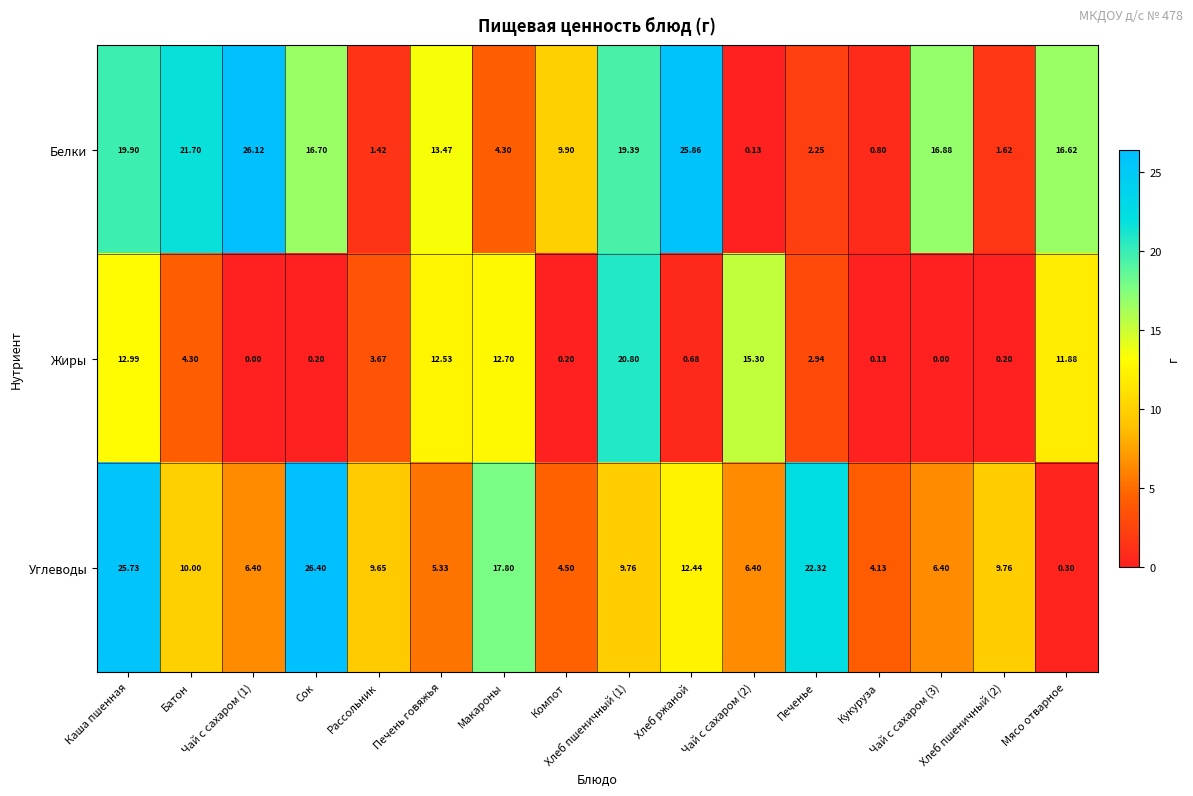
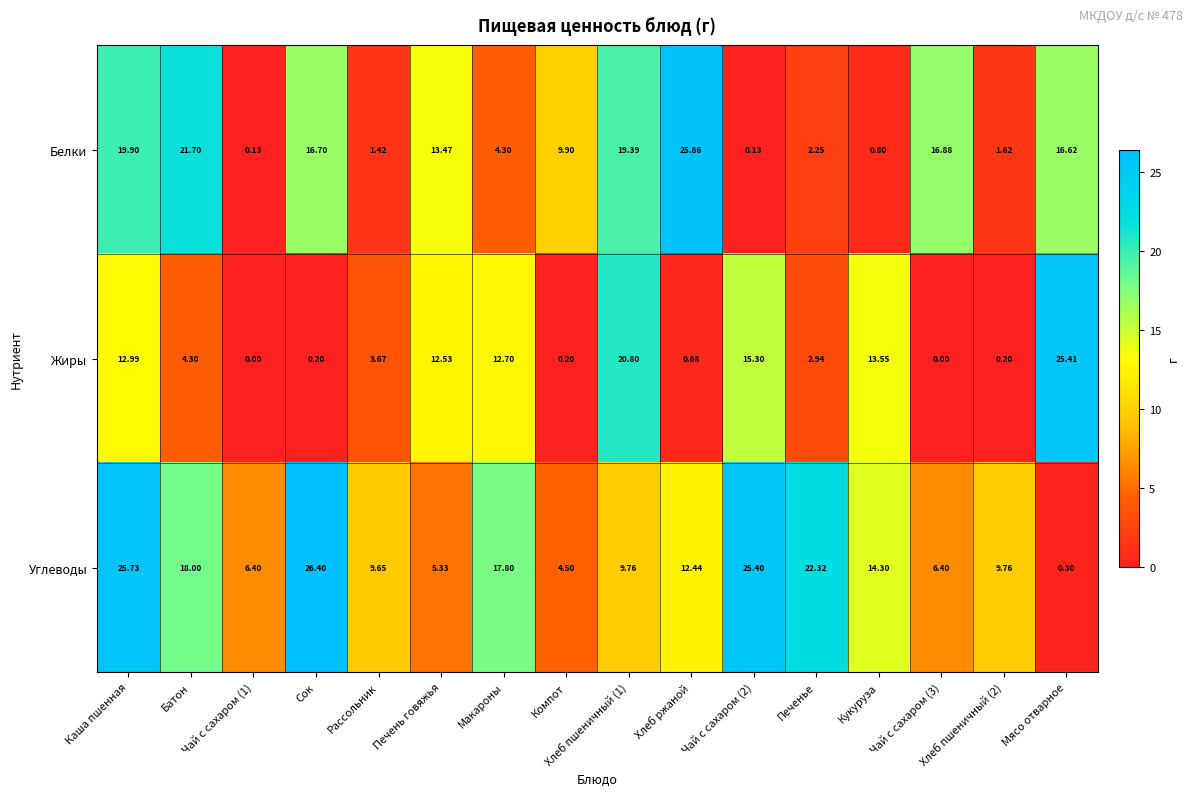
Белки, Чай с сахаром (1): 26.12 -> 0.13
Жиры, Кукуруза: 0.13 -> 13.55
Жиры, Мясо отварное: 11.88 -> 25.41
Углеводы, Батон: 10.00 -> 18.00
Углеводы, Чай с сахаром (2): 6.40 -> 25.40
Углеводы, Кукуруза: 4.13 -> 14.30
